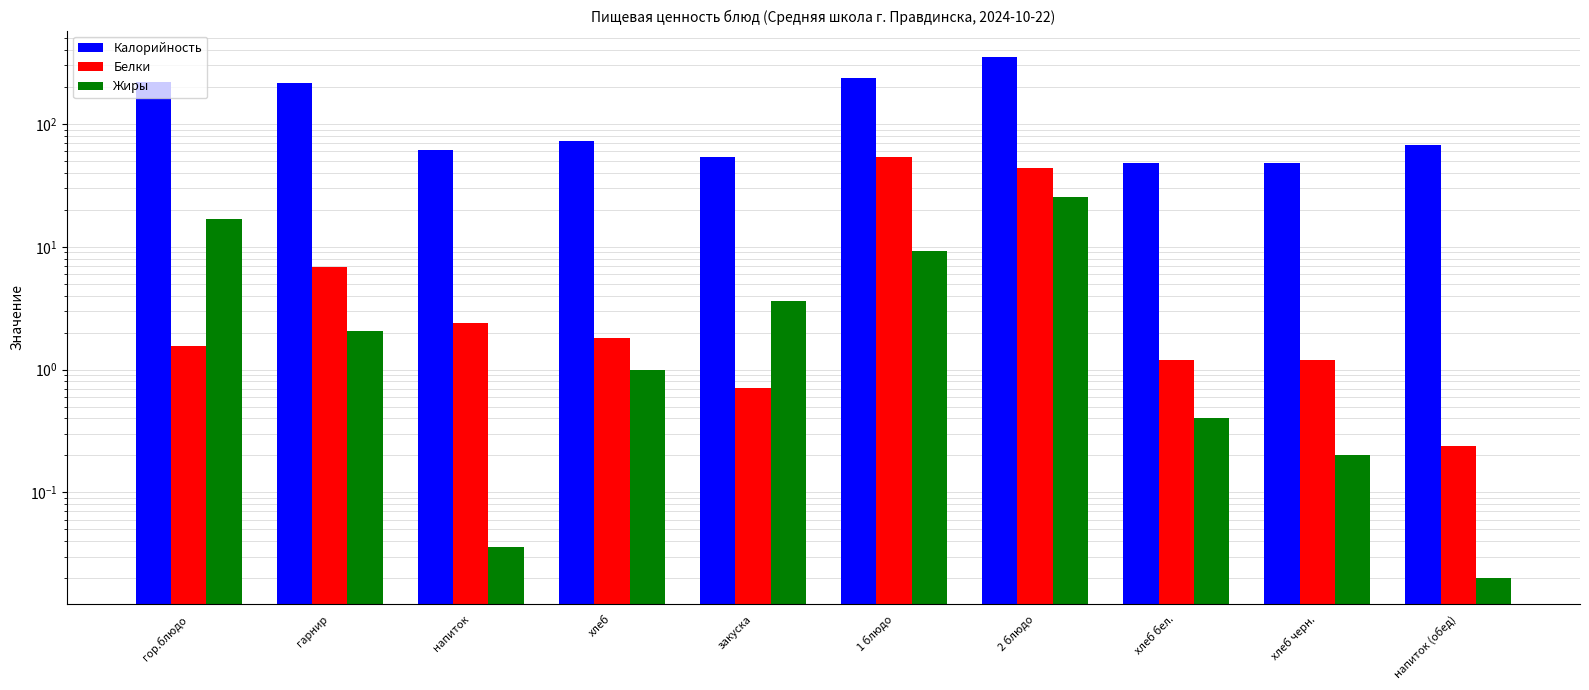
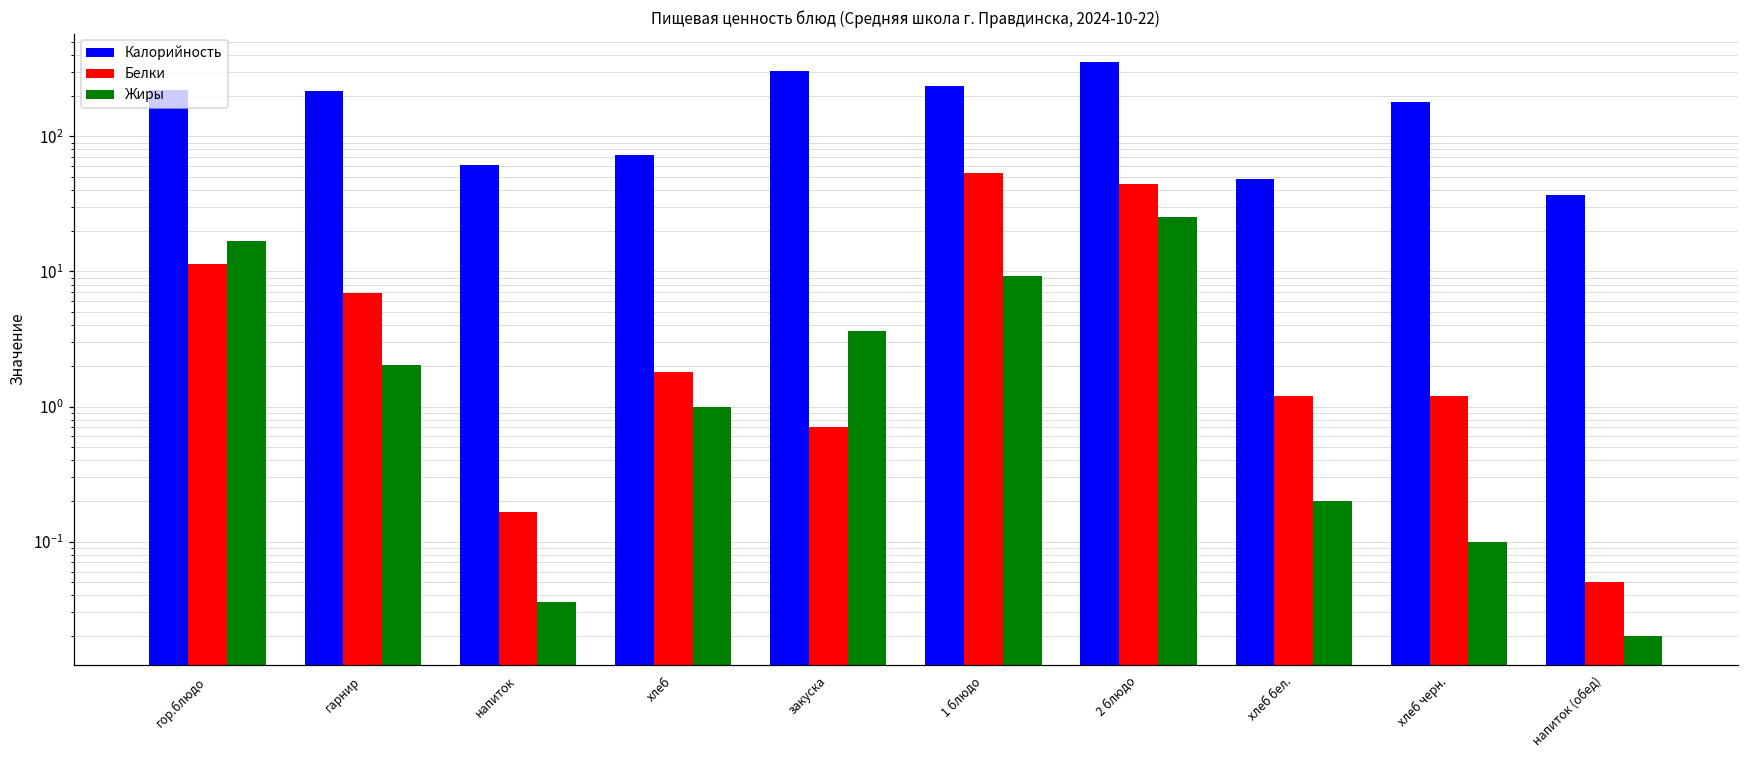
Белки, гор.блюдо: 1.5 -> 11
Белки, напиток: 2.4 -> 0.17
Калорийность, закуска: 50 -> 300
Жиры, хлеб бел.: 0.4 -> 0.2
Калорийность, хлеб черн.: 48 -> 180
Жиры, хлеб черн.: 0.2 -> 0.1
Калорийность, напиток (обед): 70 -> 37
Белки, напиток (обед): 0.24 -> 0.05
